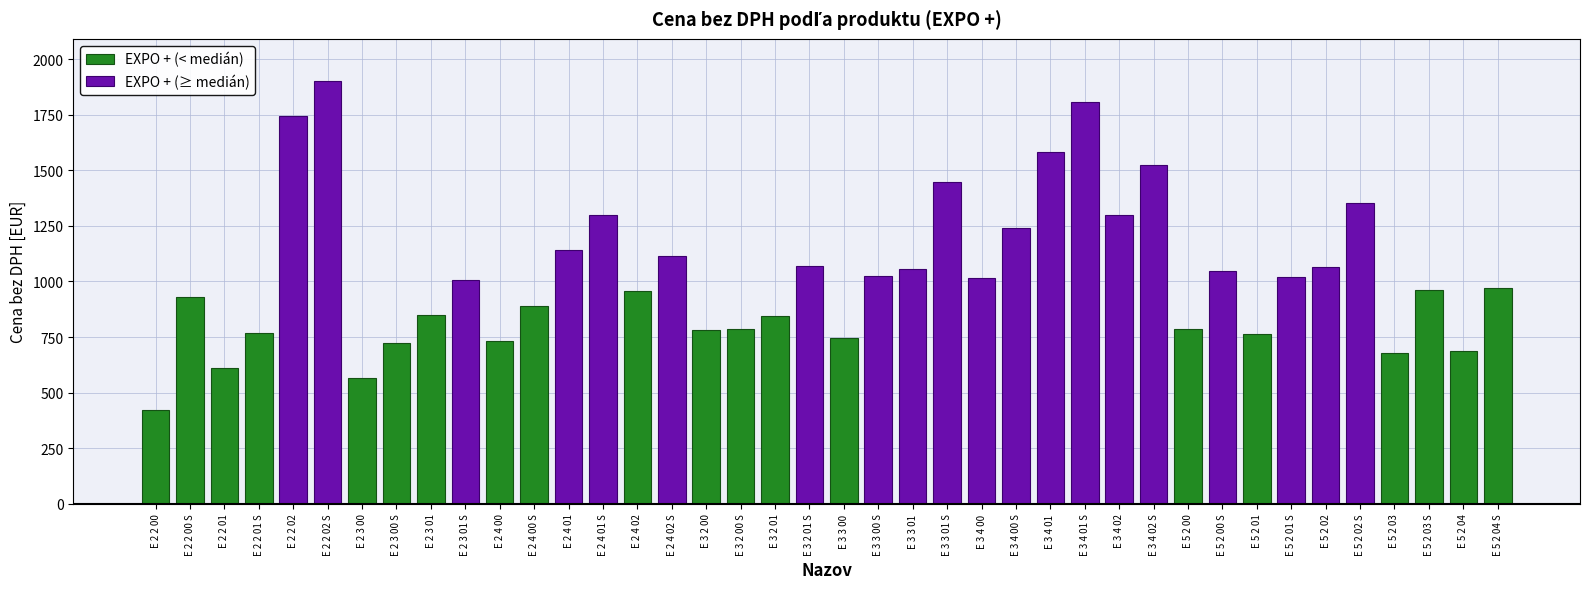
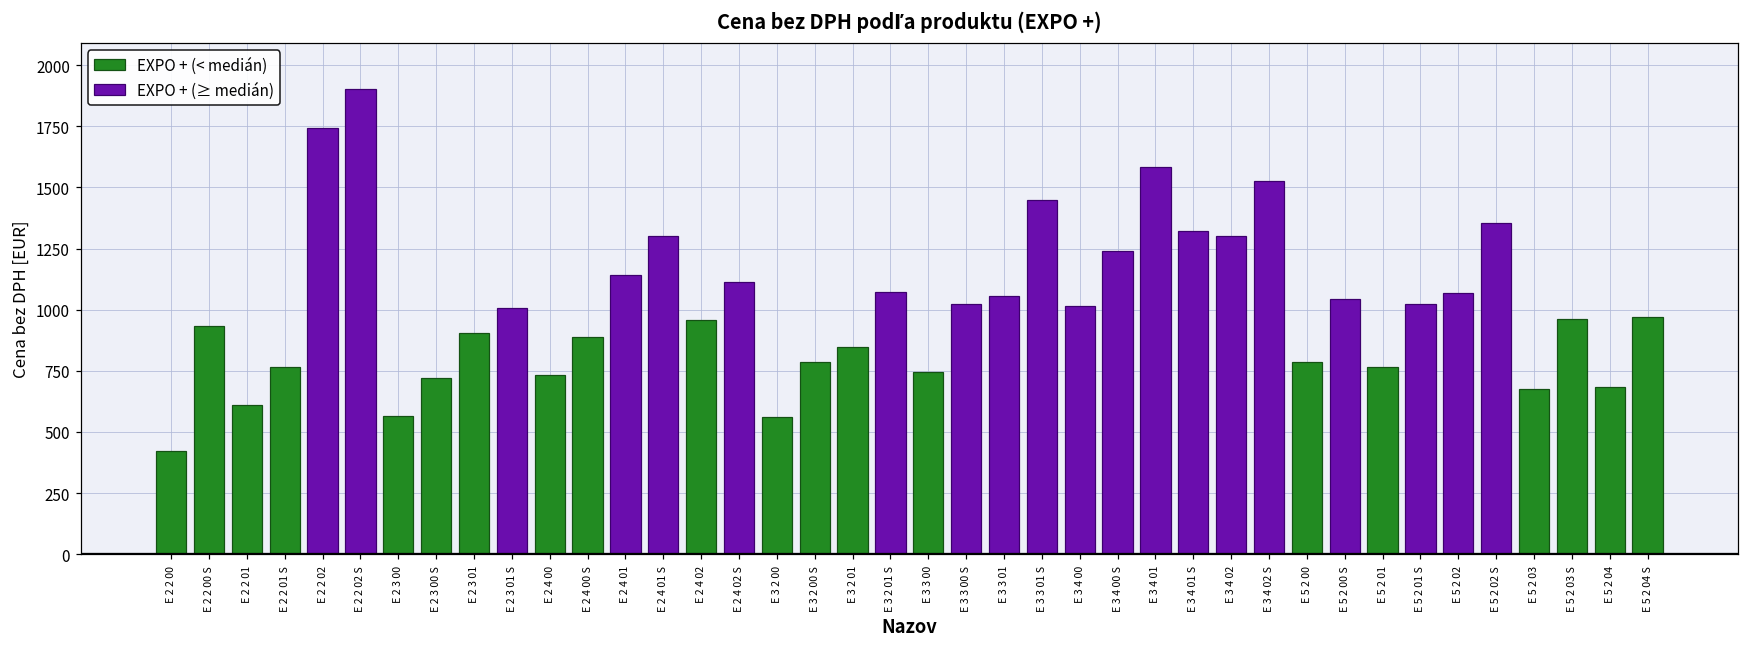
EXPO + (< medián), E 2 3 01: 850 -> 910
EXPO + (< medián), E 3 2 00: 780 -> 560
EXPO + (≥ medián), E 3 4 01 S: 1810 -> 1320
